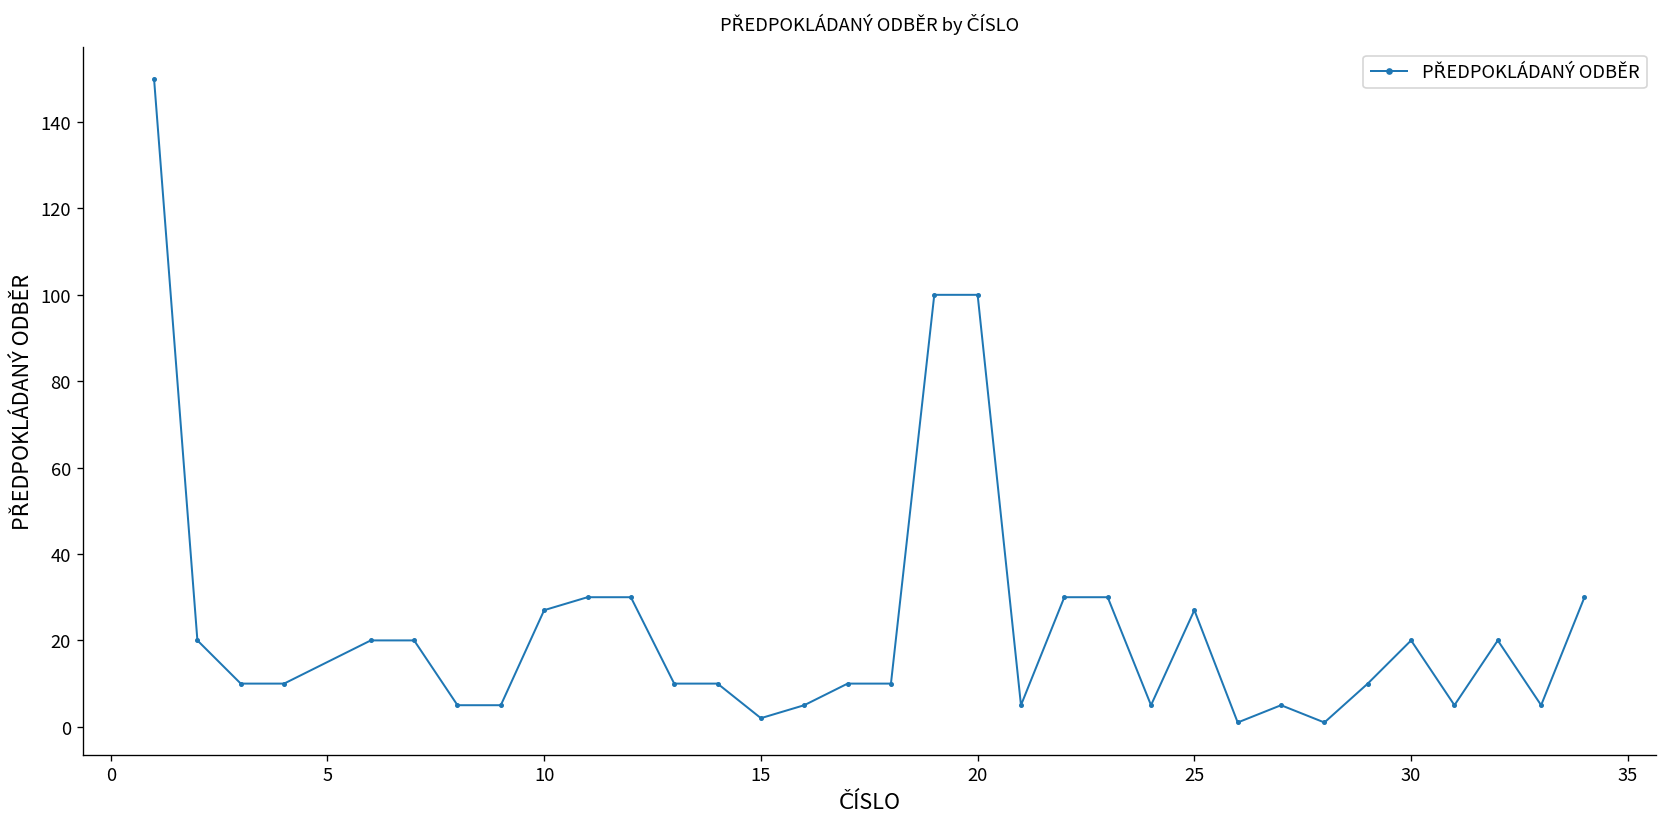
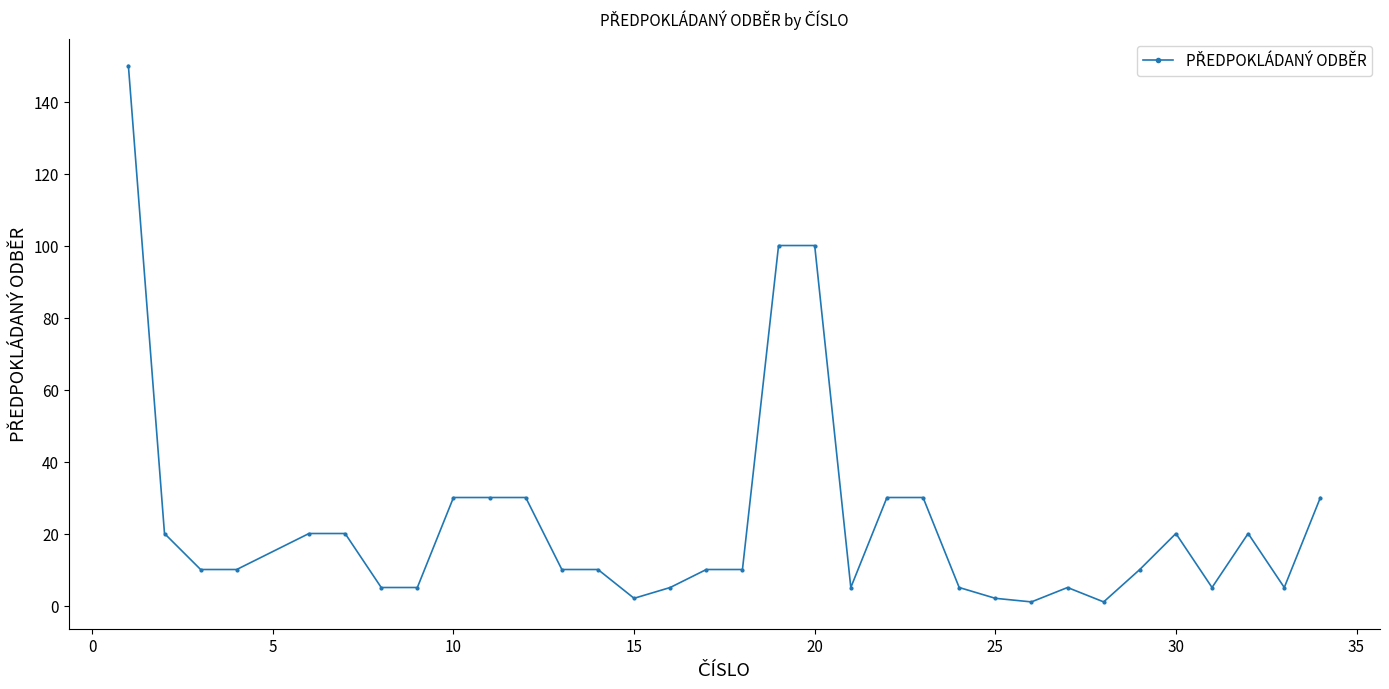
10: 27 -> 30
25: 27 -> 2
